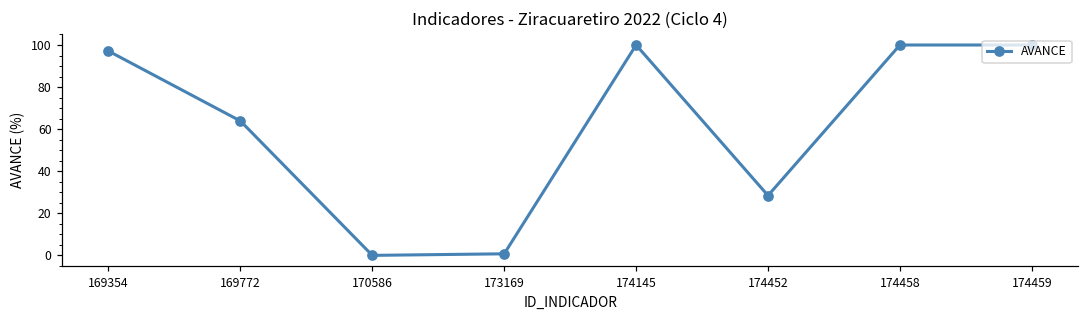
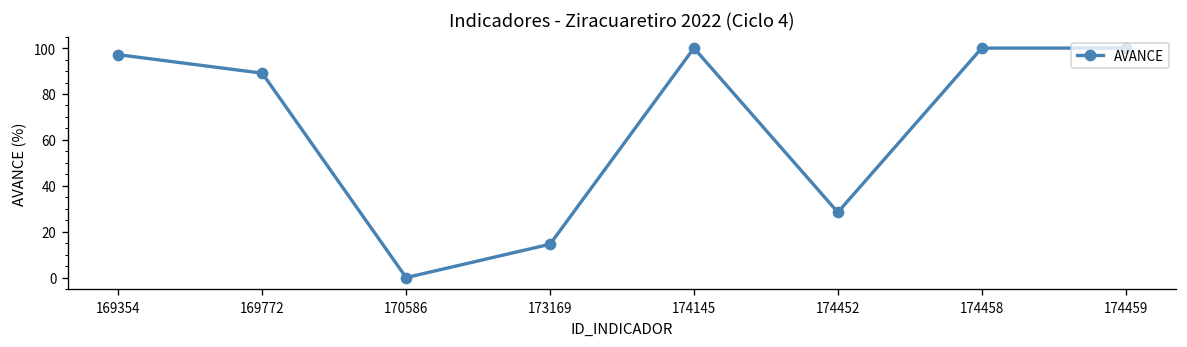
169772: 64 -> 89
173169: 1 -> 15
